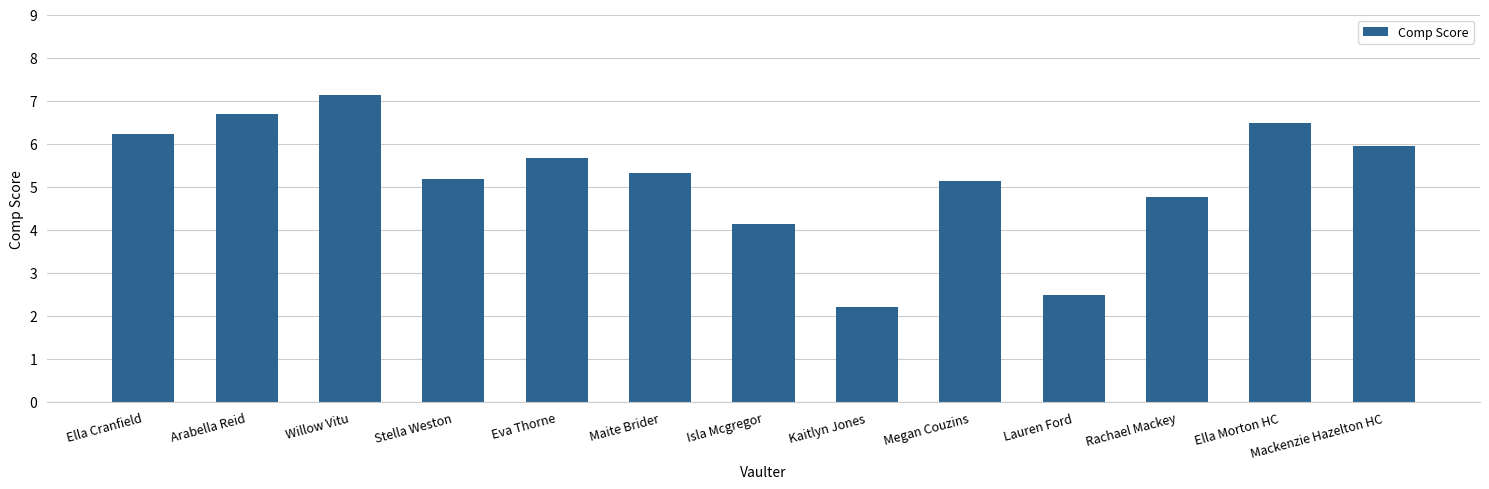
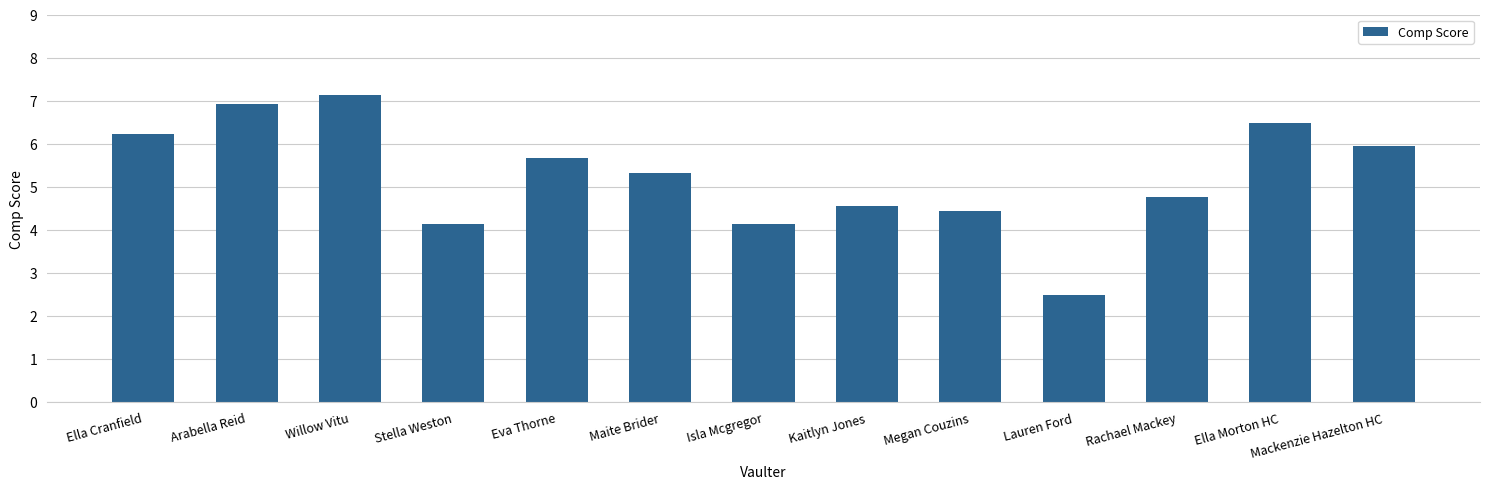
Arabella Reid: 6.7 -> 6.9
Stella Weston: 5.2 -> 4.1
Kaitlyn Jones: 2.2 -> 4.5
Megan Couzins: 5.1 -> 4.4
